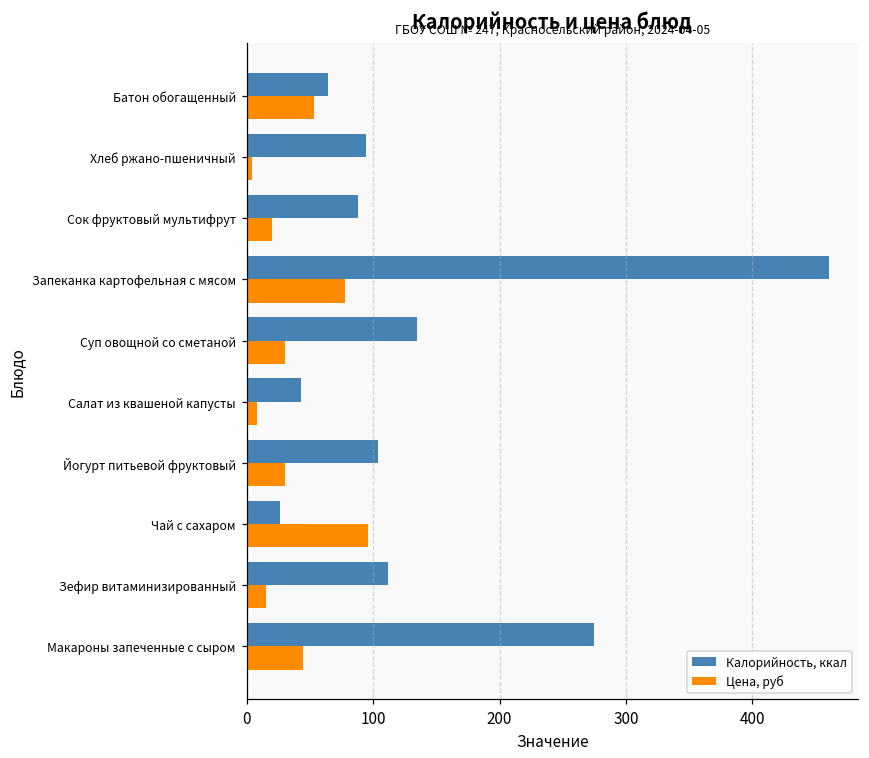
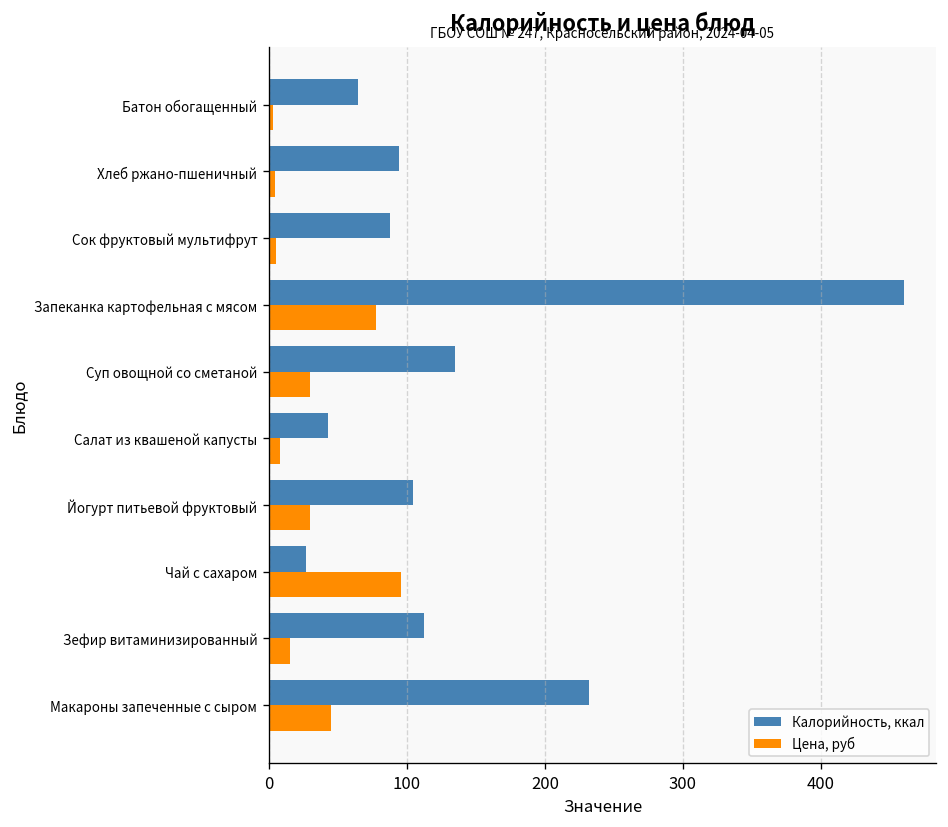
Цена, руб, Батон обогащенный: 54 -> 3
Цена, руб, Сок фруктовый мультифрут: 20 -> 5
Калорийность, ккал, Макароны запеченные с сыром: 275 -> 232
